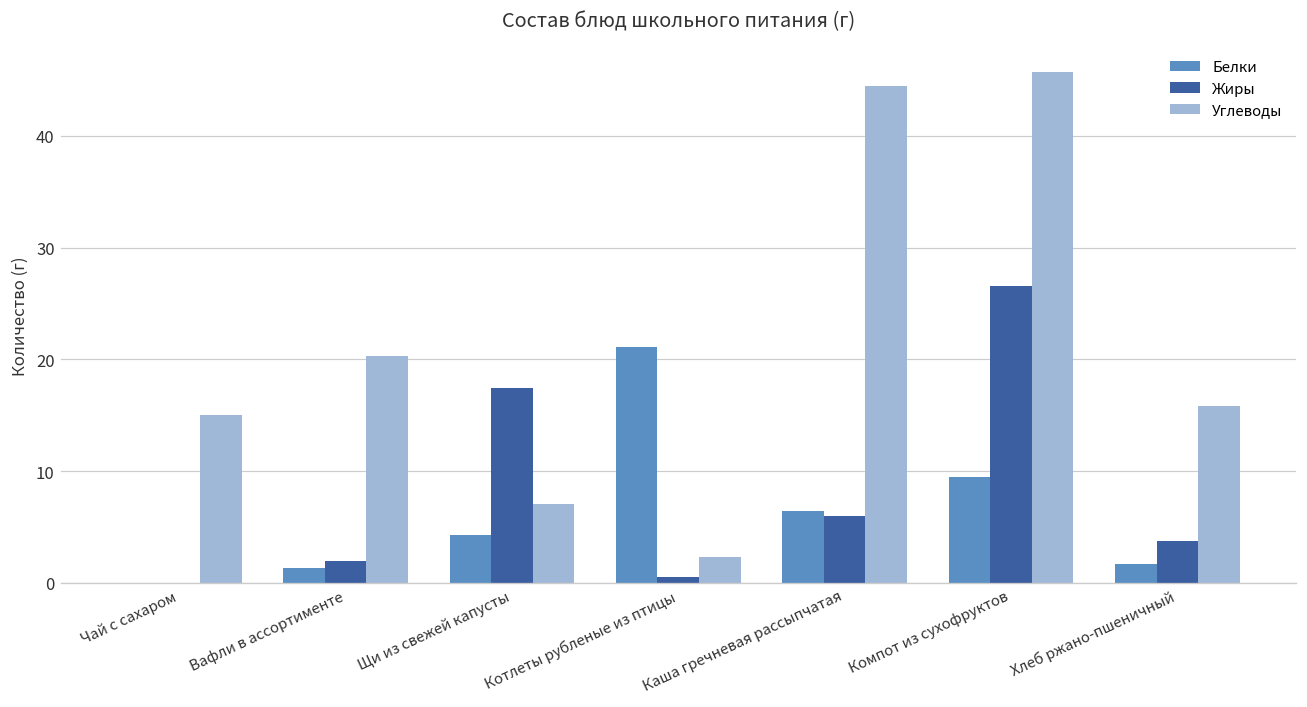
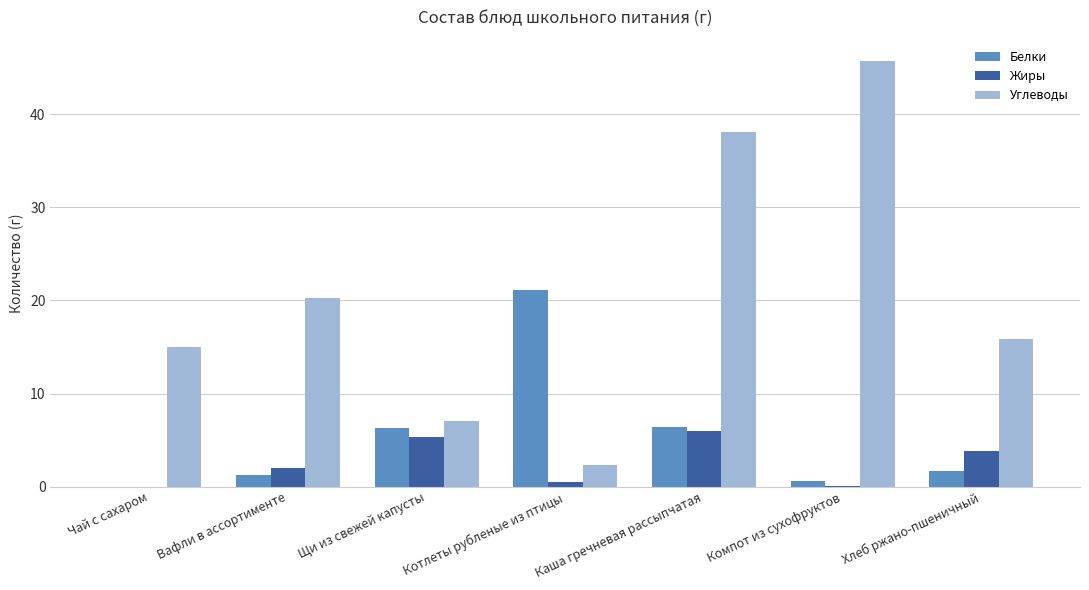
Белки, Щи из свежей капусты: 4 -> 6
Жиры, Щи из свежей капусты: 17 -> 5
Углеводы, Каша гречневая рассыпчатая: 45 -> 38
Белки, Компот из сухофруктов: 10 -> 1
Жиры, Компот из сухофруктов: 27 -> 0
